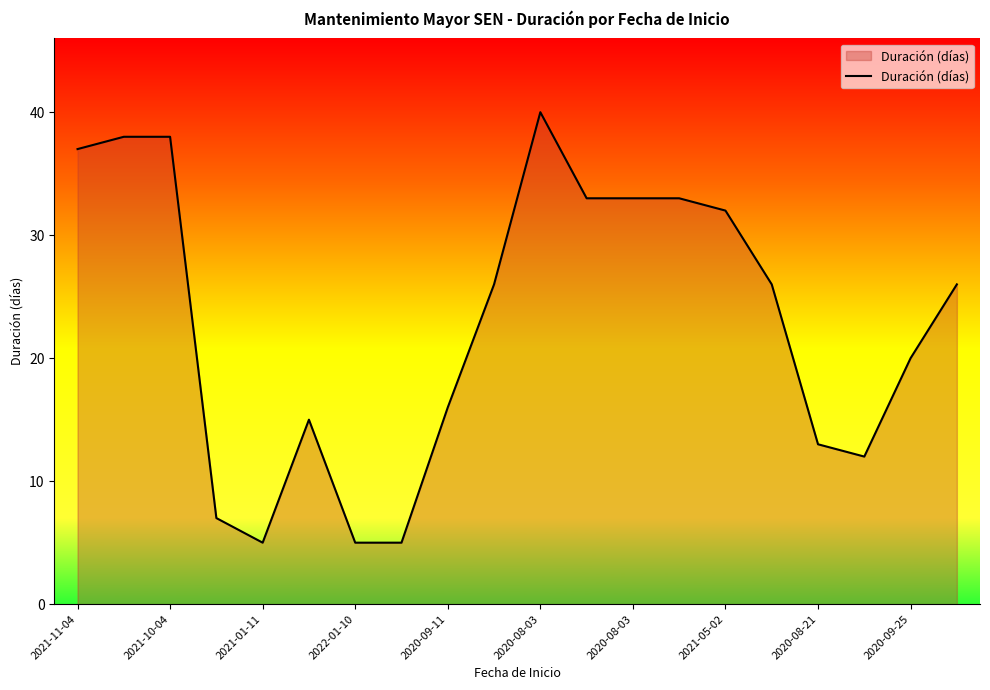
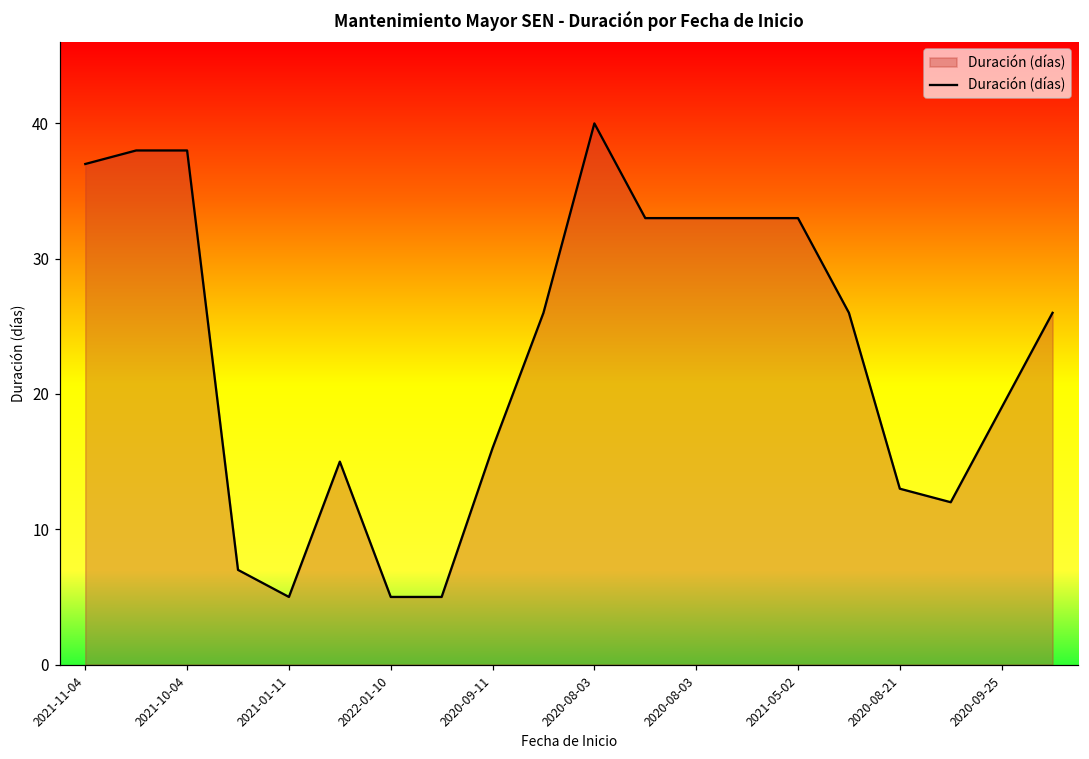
2021-05-02: 32 -> 33
2020-09-25: 20 -> 19
